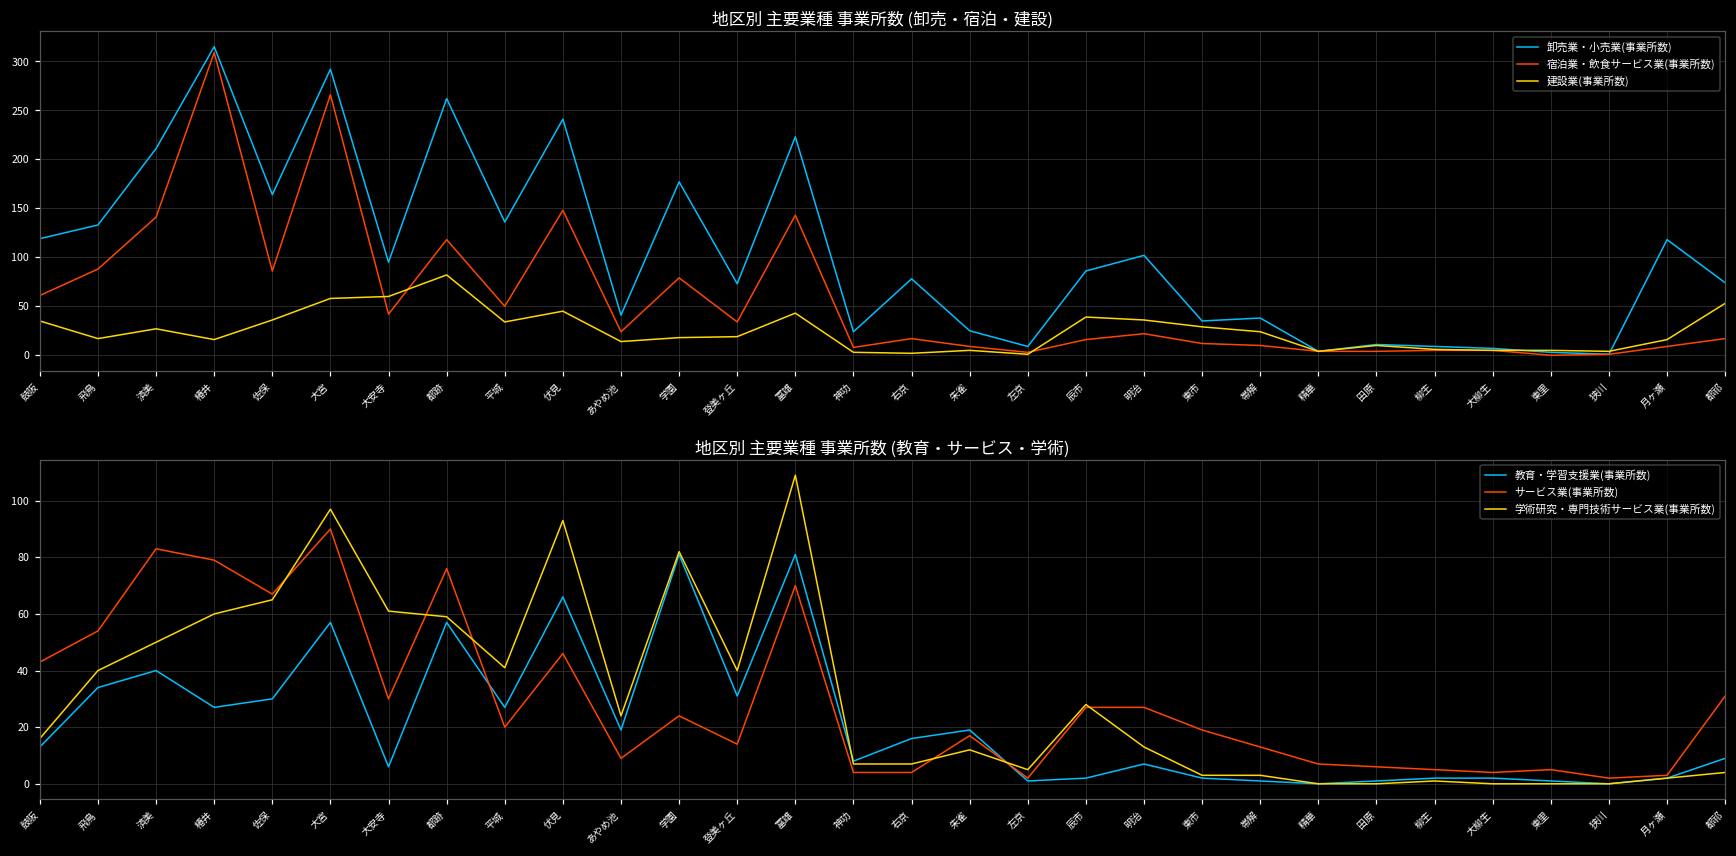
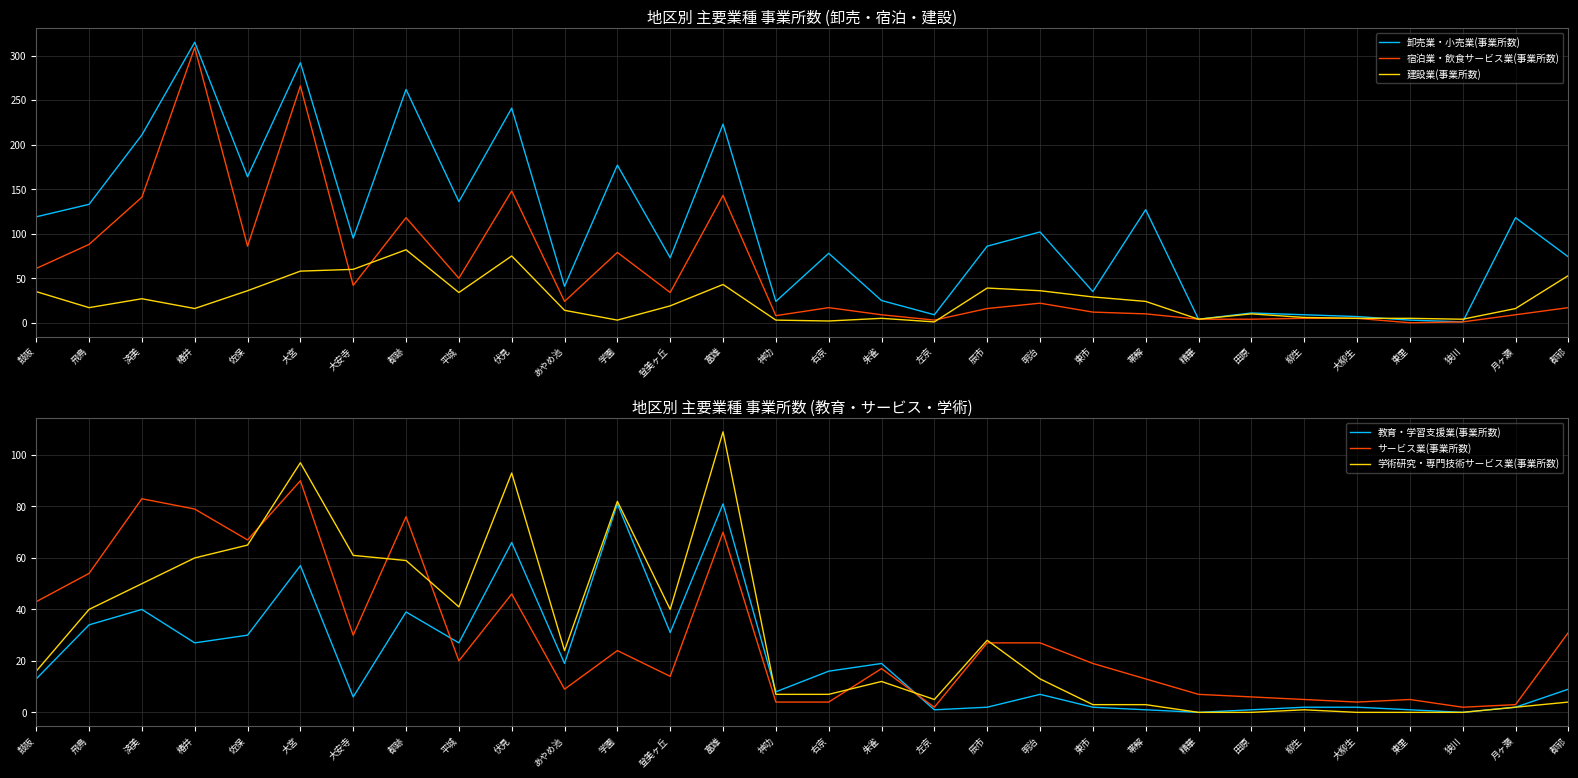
地区別 主要業種 事業所数 (卸売・宿泊・建設), 建設業(事業所数), 伏見: 50 -> 80
地区別 主要業種 事業所数 (卸売・宿泊・建設), 建設業(事業所数), 学園: 20 -> 0
地区別 主要業種 事業所数 (卸売・宿泊・建設), 卸売業・小売業(事業所数), 帯解: 40 -> 130
地区別 主要業種 事業所数 (教育・サービス・学術), 教育・学習支援業(事業所数), 都跡: 57 -> 39
